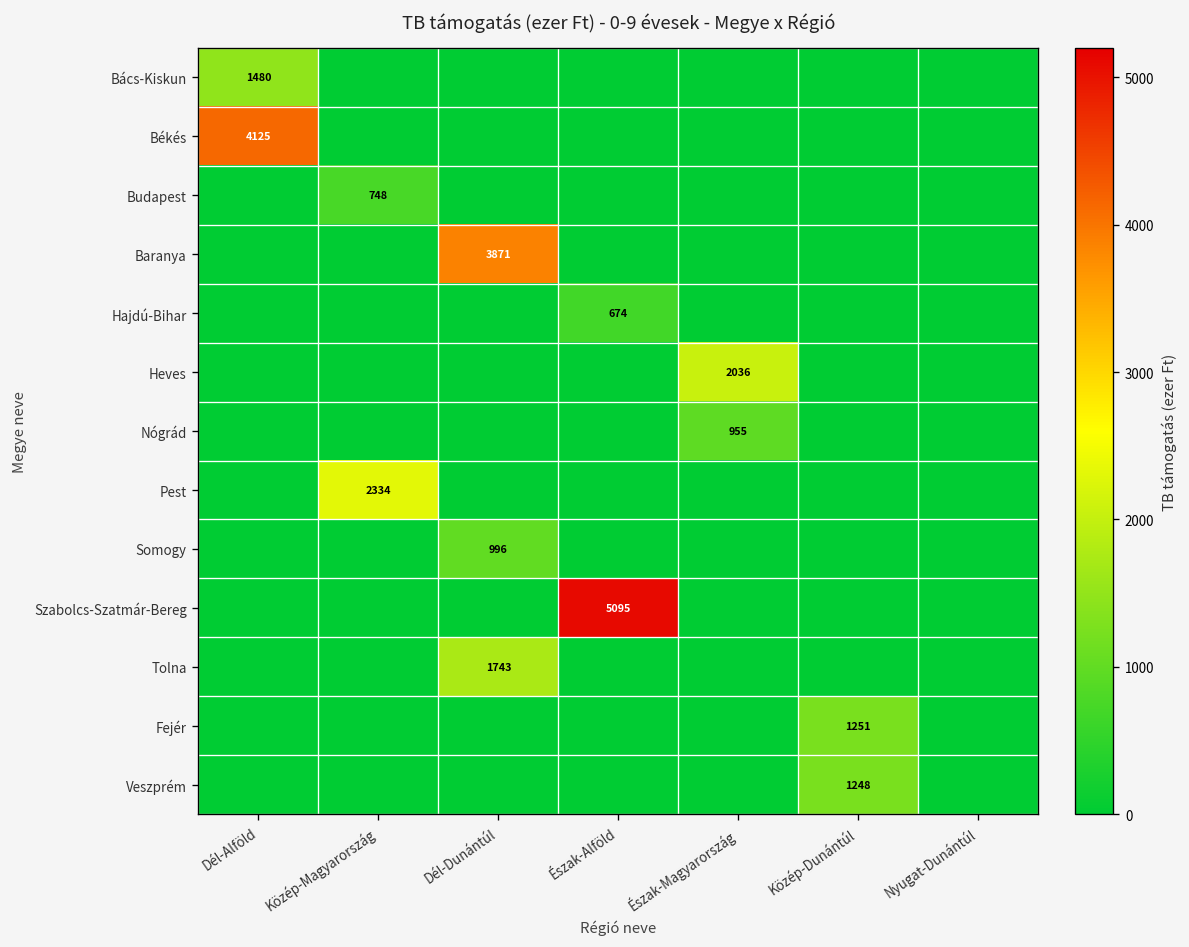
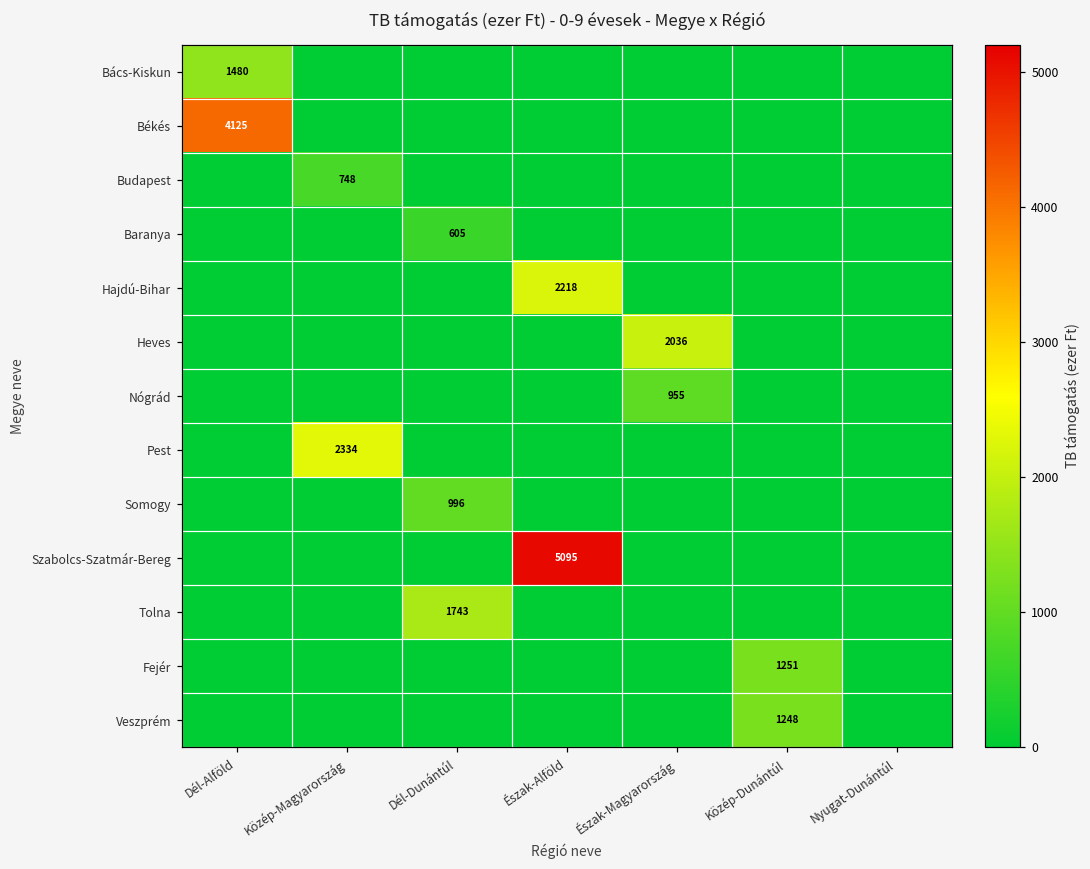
Baranya, Dél-Dunántúl: 3871 -> 605
Hajdú-Bihar, Észak-Alföld: 674 -> 2218
